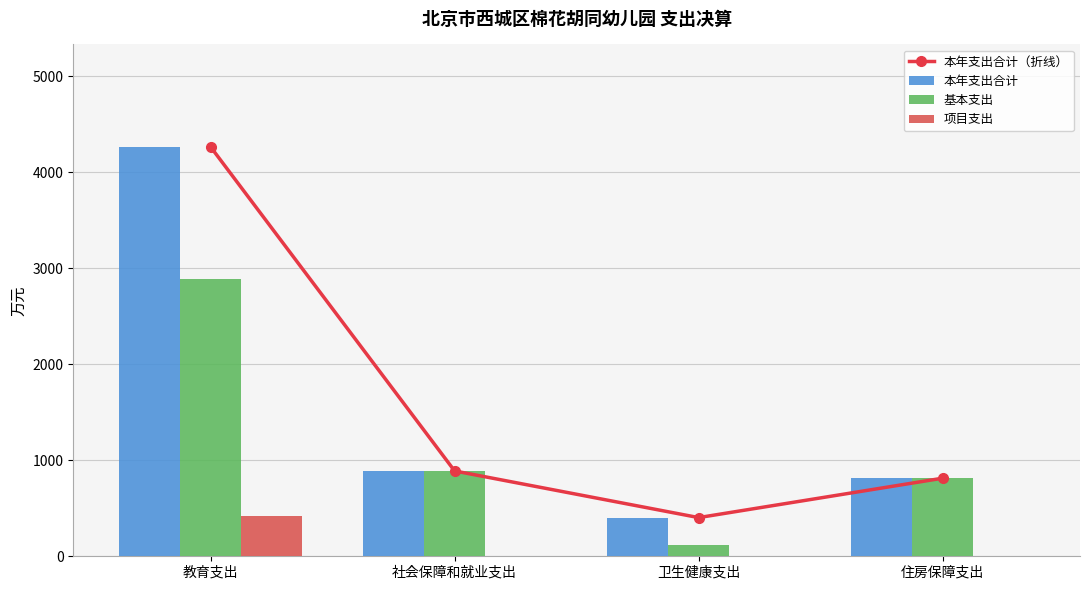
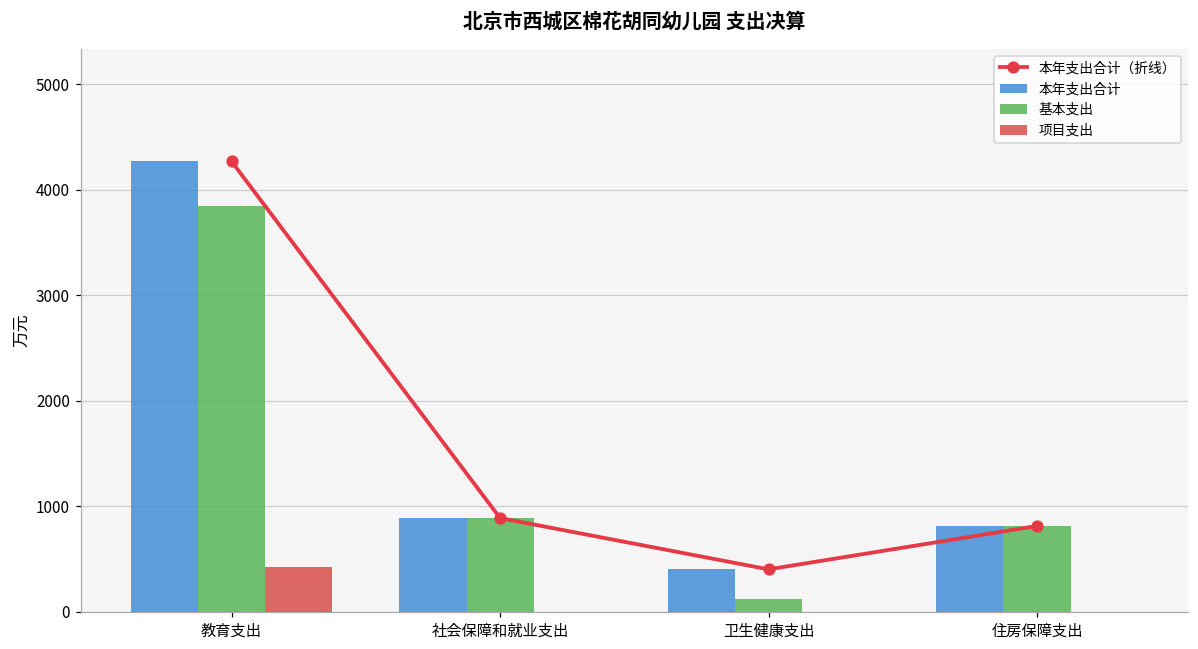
基本支出, 教育支出: 2900 -> 3800
